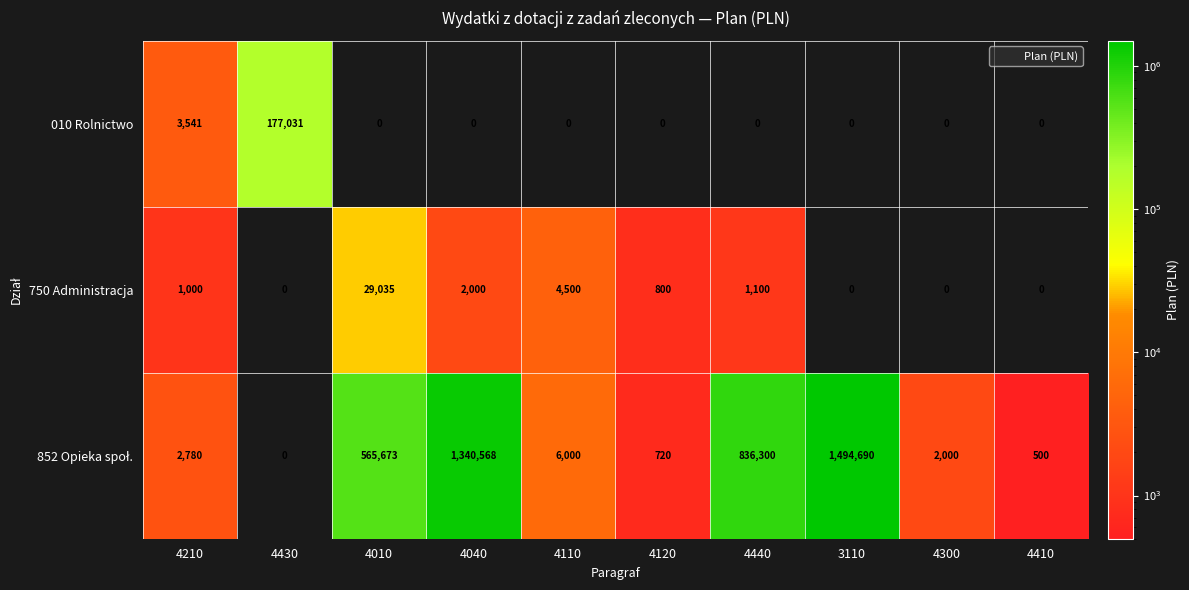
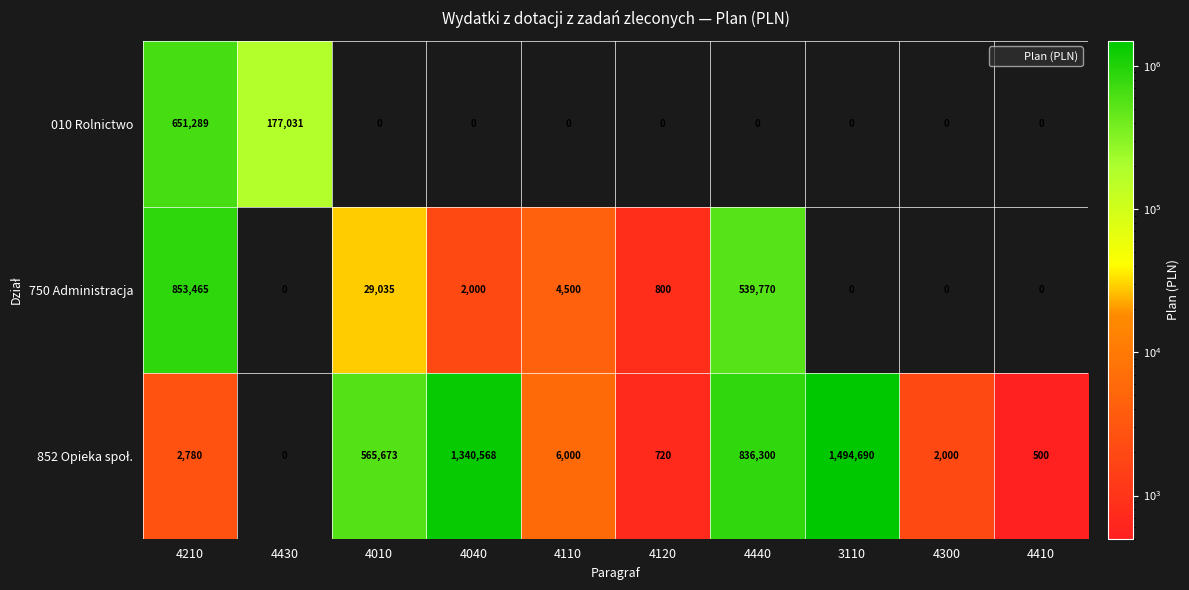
010 Rolnictwo, 4210: 3,541 -> 651,289
750 Administracja, 4210: 1,000 -> 853,465
750 Administracja, 4440: 1,100 -> 539,770
